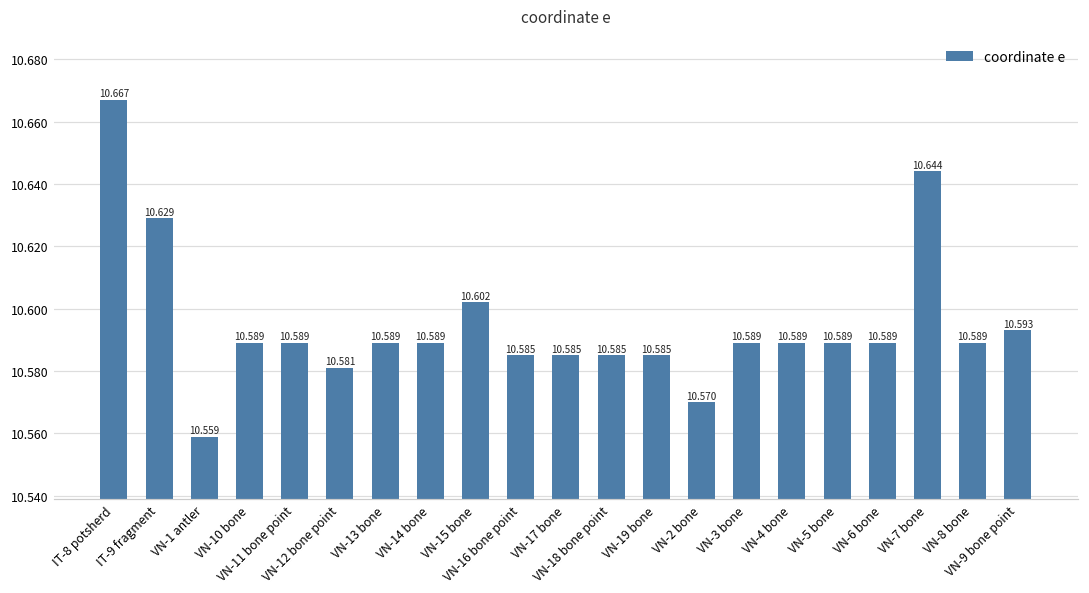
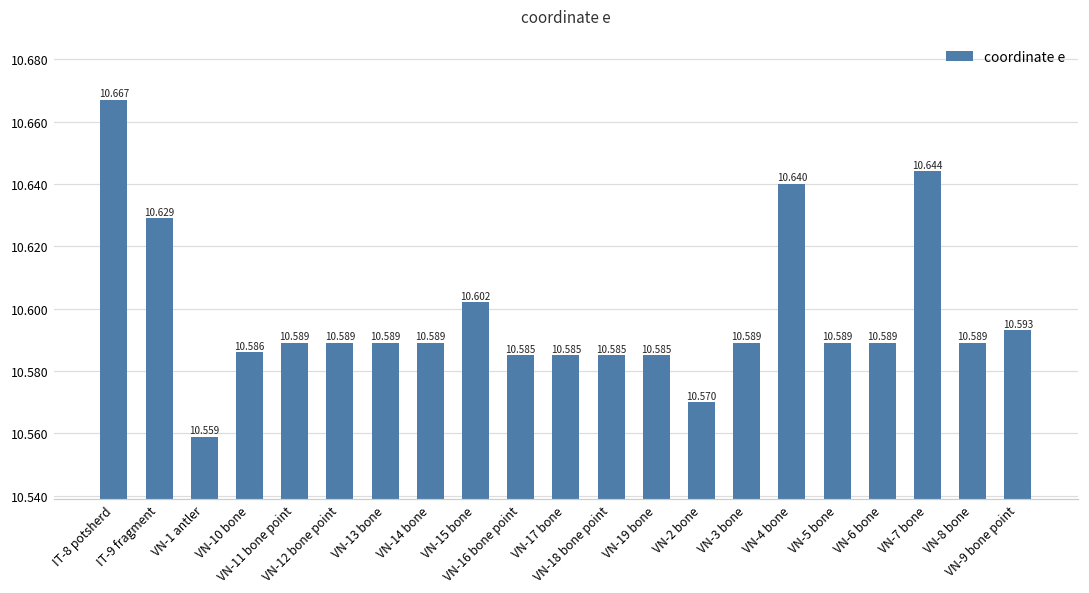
VN-10 bone: 10.589 -> 10.586
VN-12 bone point: 10.581 -> 10.589
VN-4 bone: 10.589 -> 10.640
